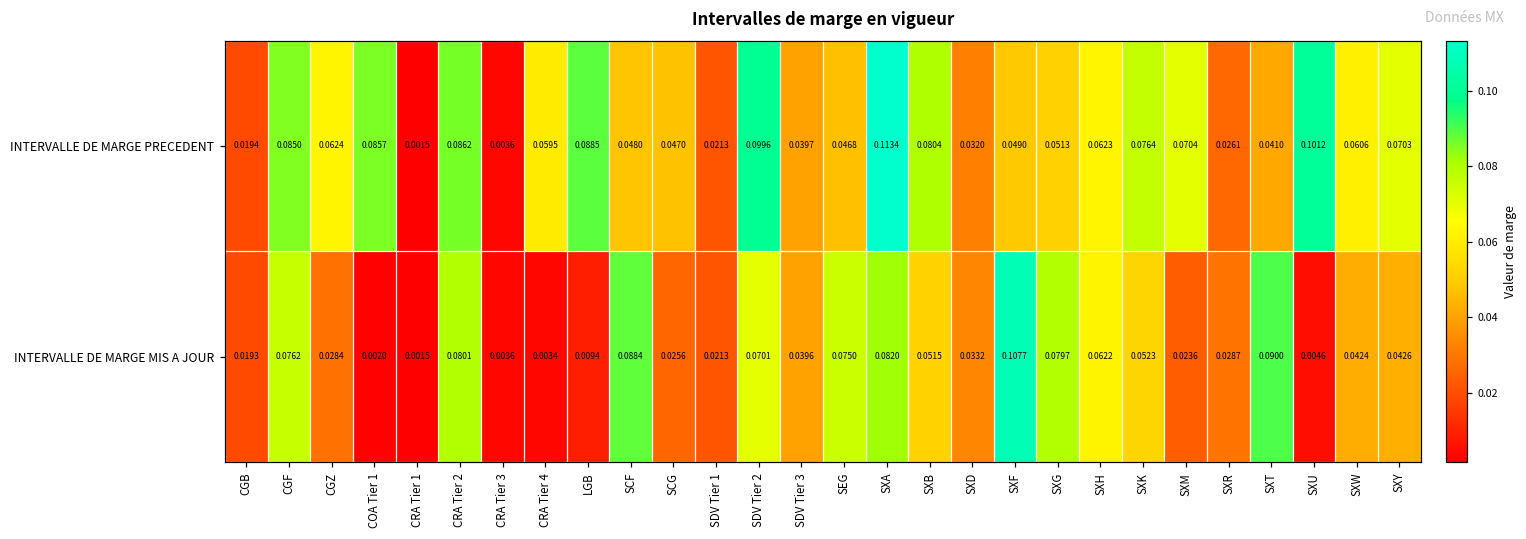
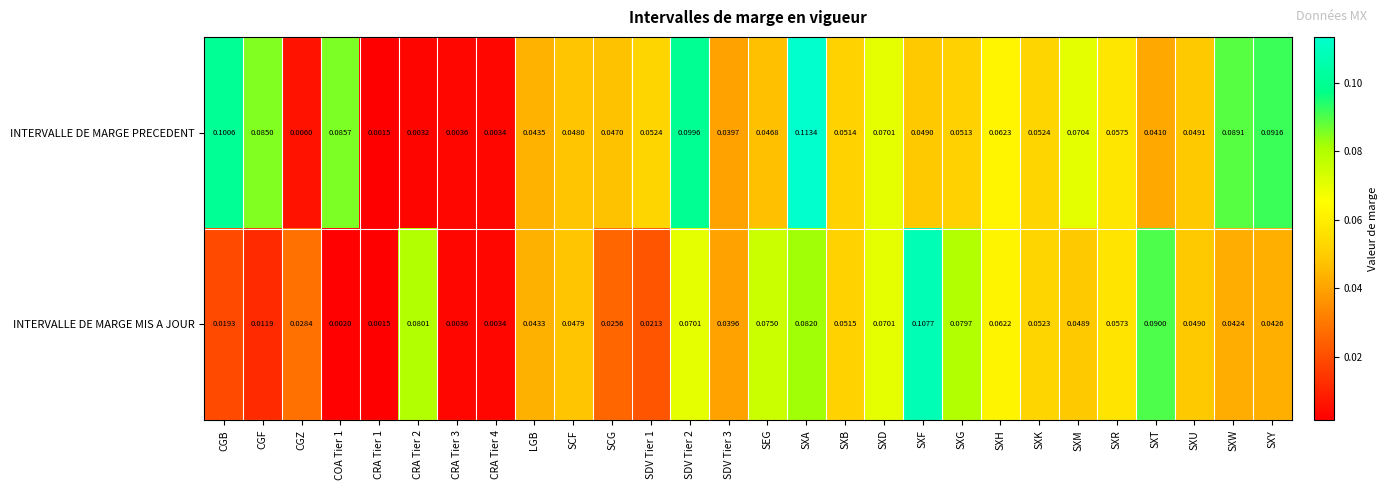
INTERVALLE DE MARGE PRECEDENT, CGB: 0.0194 -> 0.1006
INTERVALLE DE MARGE PRECEDENT, CGZ: 0.0624 -> 0.0060
INTERVALLE DE MARGE PRECEDENT, CRA Tier 2: 0.0862 -> 0.0032
INTERVALLE DE MARGE PRECEDENT, CRA Tier 4: 0.0595 -> 0.0034
INTERVALLE DE MARGE PRECEDENT, LGB: 0.0885 -> 0.0435
INTERVALLE DE MARGE PRECEDENT, SDV Tier 1: 0.0213 -> 0.0524
INTERVALLE DE MARGE PRECEDENT, SXB: 0.0804 -> 0.0514
INTERVALLE DE MARGE PRECEDENT, SXD: 0.0320 -> 0.0701
INTERVALLE DE MARGE PRECEDENT, SXK: 0.0764 -> 0.0524
INTERVALLE DE MARGE PRECEDENT, SXR: 0.0261 -> 0.0575
INTERVALLE DE MARGE PRECEDENT, SXU: 0.1012 -> 0.0491
INTERVALLE DE MARGE PRECEDENT, SXW: 0.0606 -> 0.0891
INTERVALLE DE MARGE PRECEDENT, SXY: 0.0703 -> 0.0916
INTERVALLE DE MARGE MIS A JOUR, CGF: 0.0762 -> 0.0119
INTERVALLE DE MARGE MIS A JOUR, LGB: 0.0094 -> 0.0433
INTERVALLE DE MARGE MIS A JOUR, SCF: 0.0884 -> 0.0479
INTERVALLE DE MARGE MIS A JOUR, SXD: 0.0332 -> 0.0701
INTERVALLE DE MARGE MIS A JOUR, SXM: 0.0236 -> 0.0489
INTERVALLE DE MARGE MIS A JOUR, SXR: 0.0287 -> 0.0573
INTERVALLE DE MARGE MIS A JOUR, SXU: 0.0046 -> 0.0490
